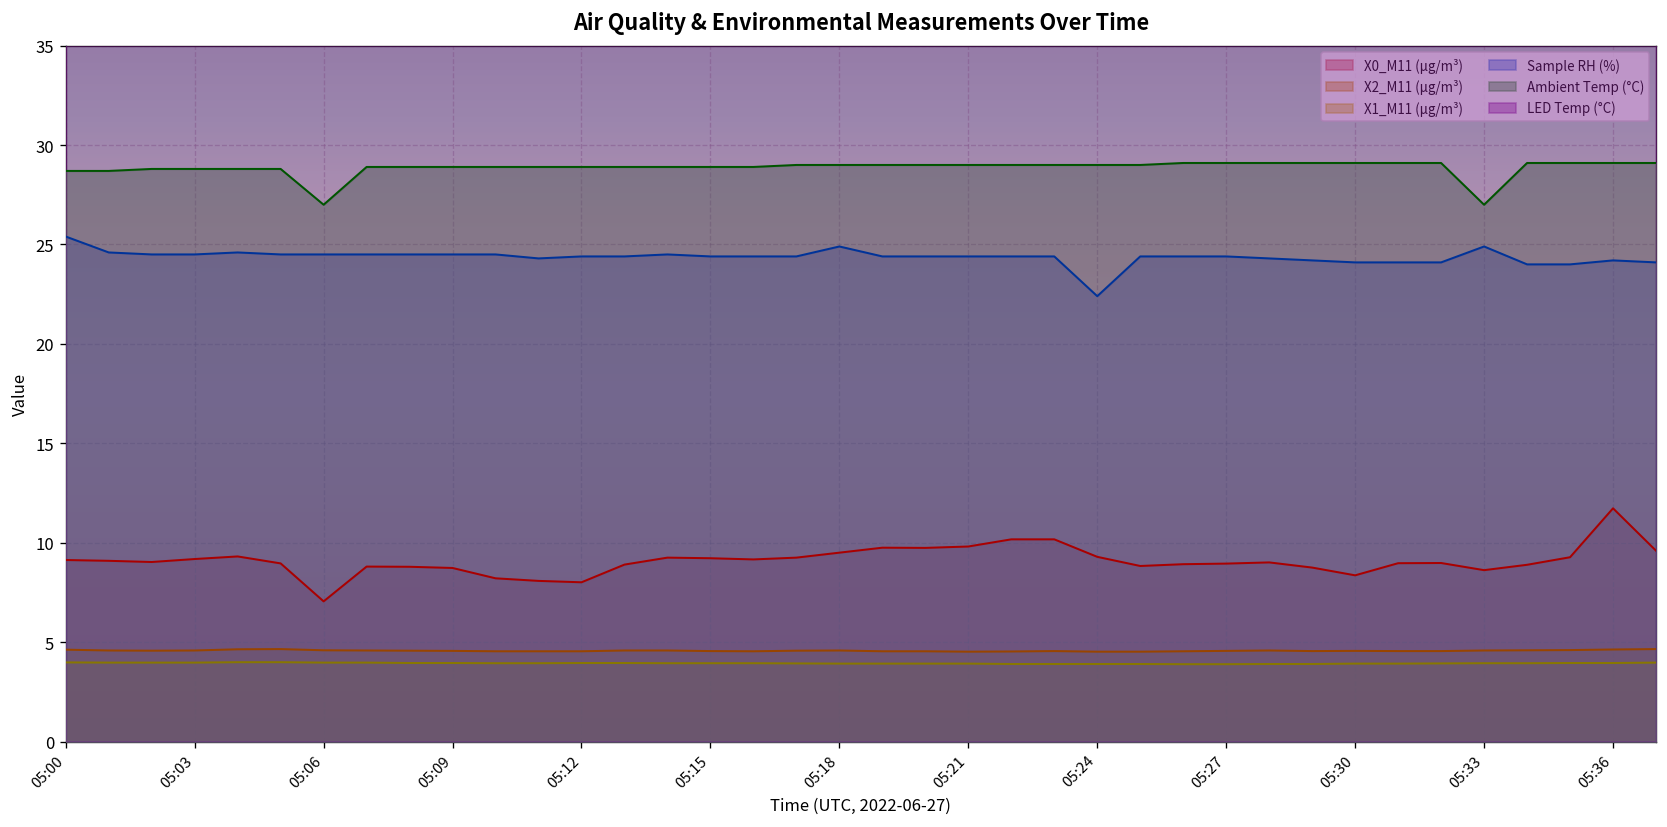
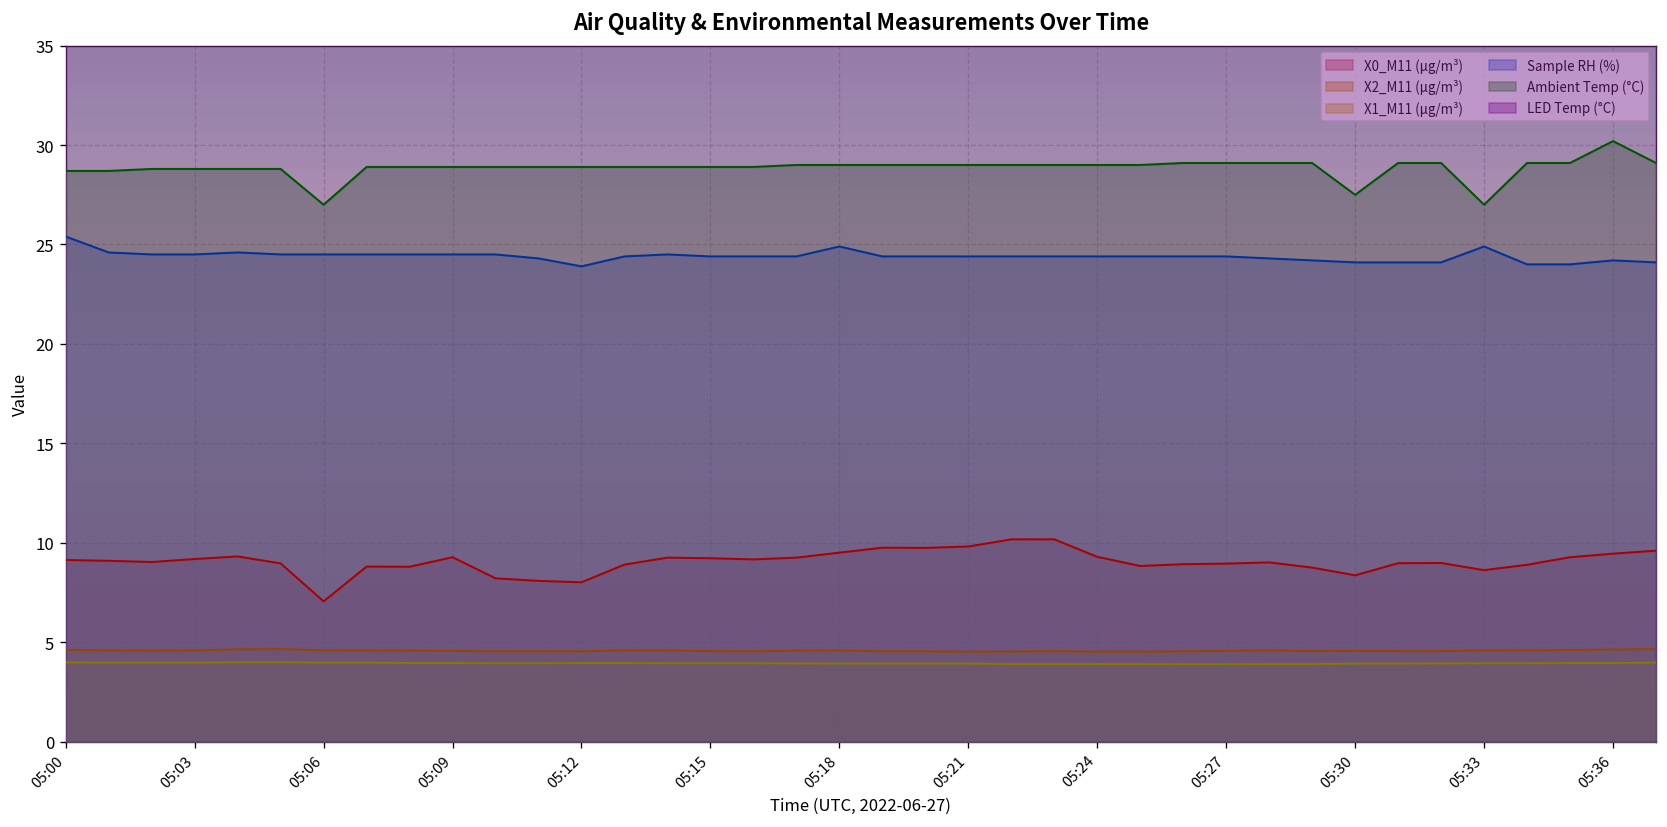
X0_M11 (μg/m³), 05:09: 8.7 -> 9.3
Sample RH (%), 05:12: 24.4 -> 23.9
Sample RH (%), 05:24: 22.4 -> 24.4
Ambient Temp (°C), 05:30: 29.1 -> 27.5
X0_M11 (μg/m³), 05:36: 11.7 -> 9.5
Ambient Temp (°C), 05:36: 29.1 -> 30.2
